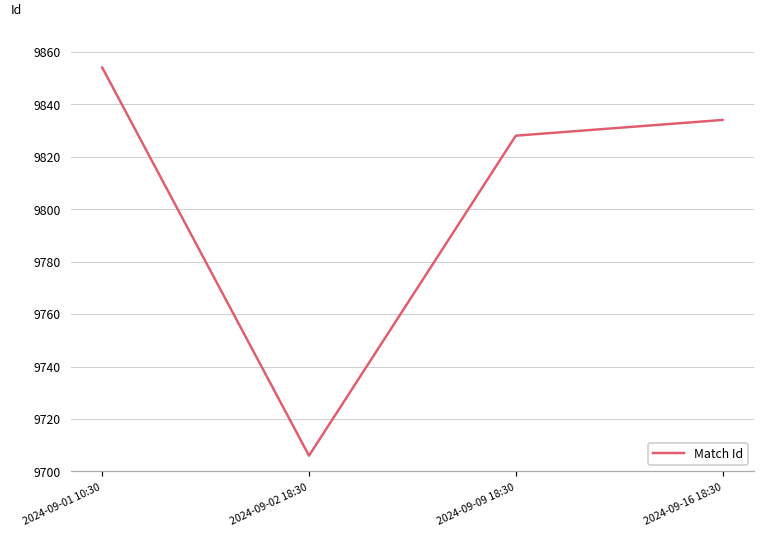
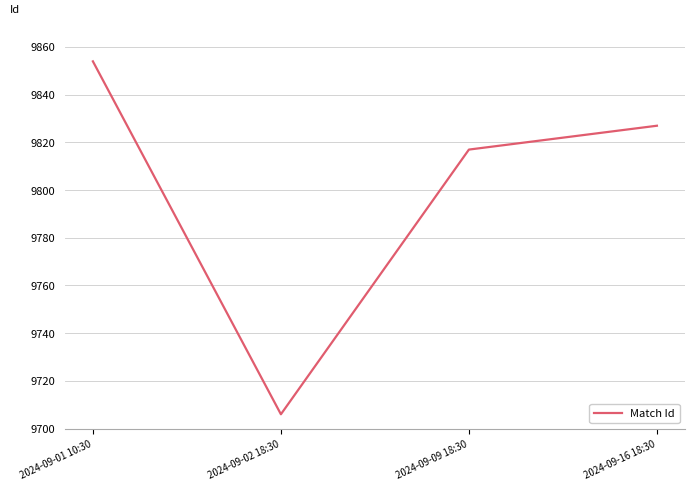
2024-09-09 18:30: 9828 -> 9817
2024-09-16 18:30: 9834 -> 9827
